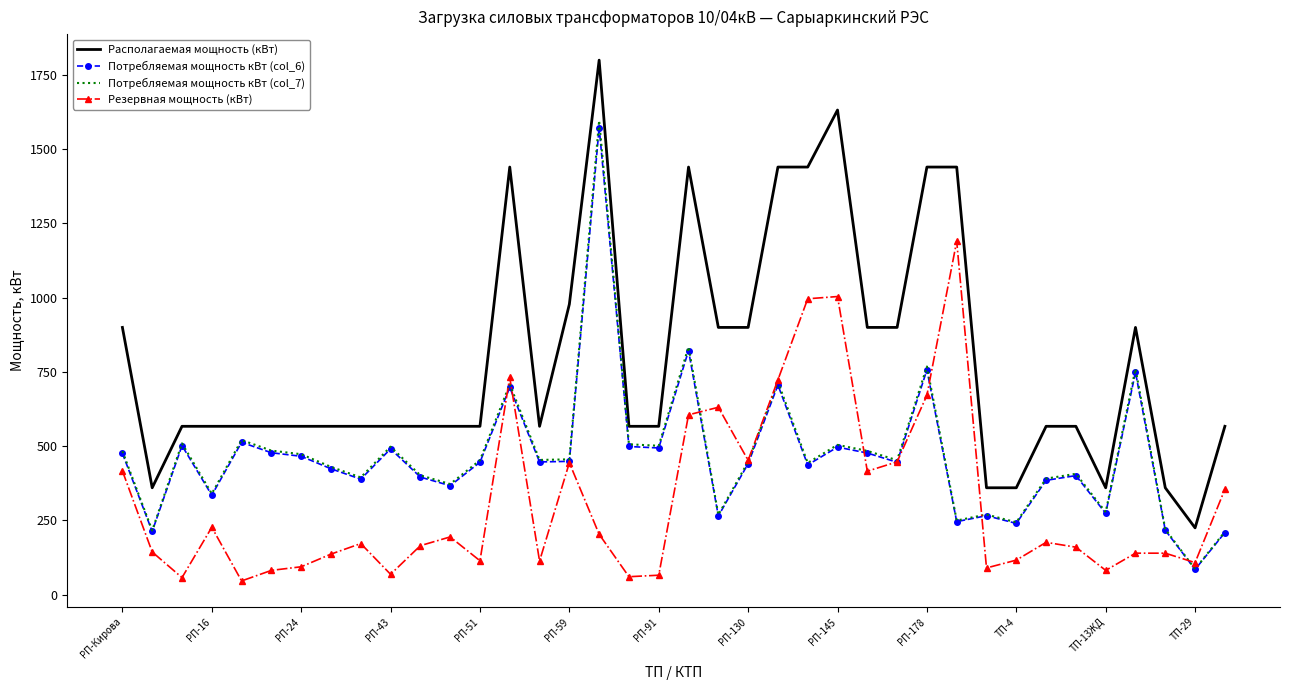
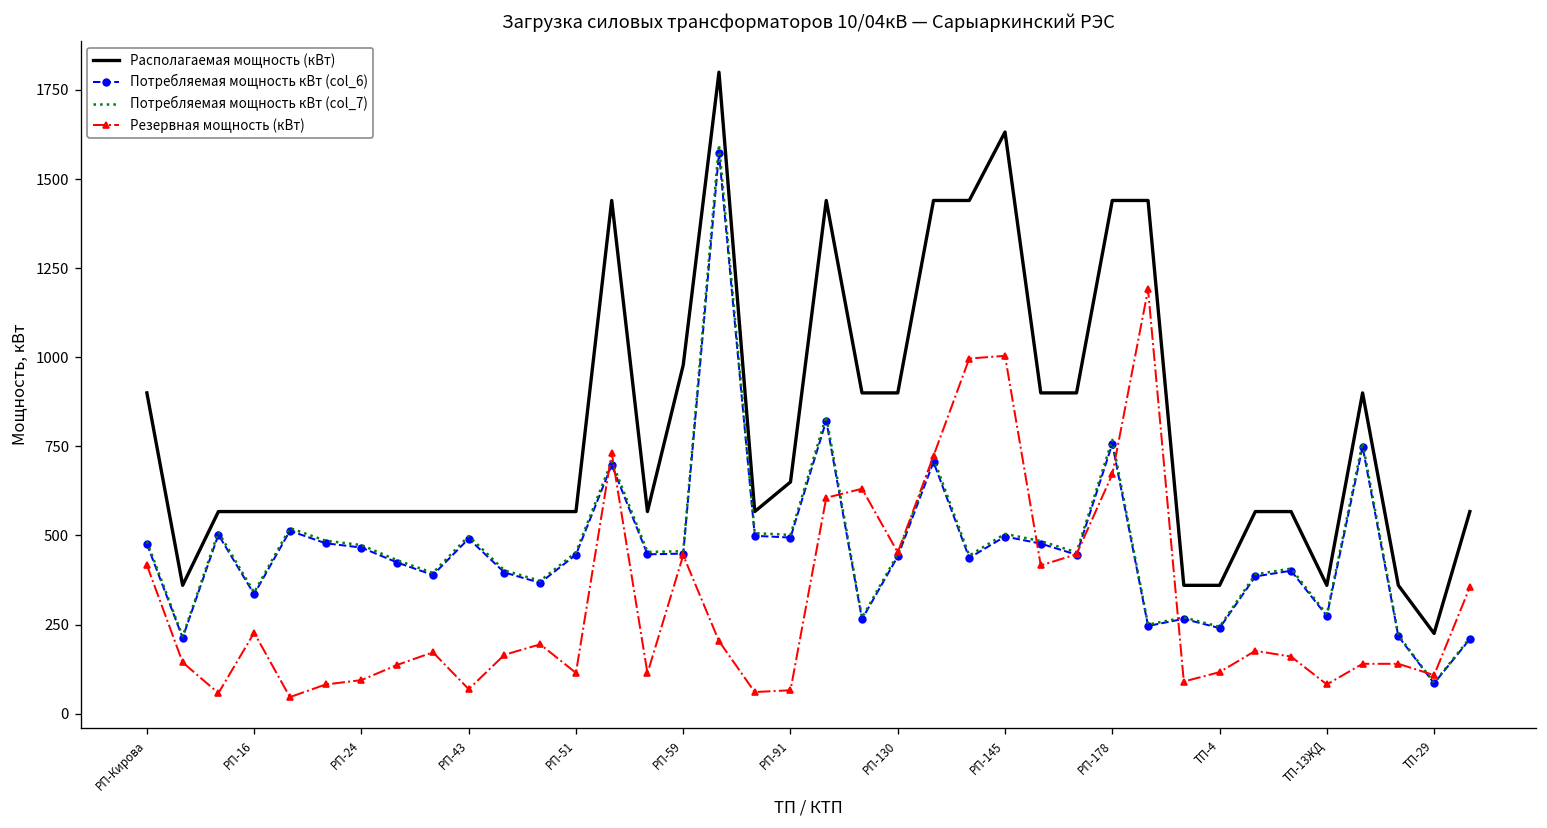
Располагаемая мощность (кВт), РП-91: 570 -> 650
